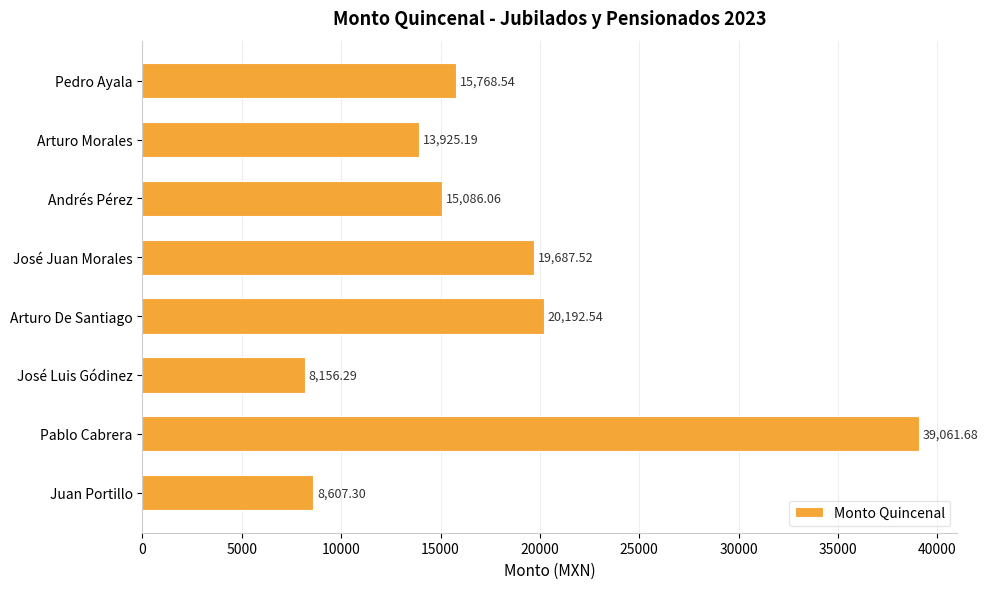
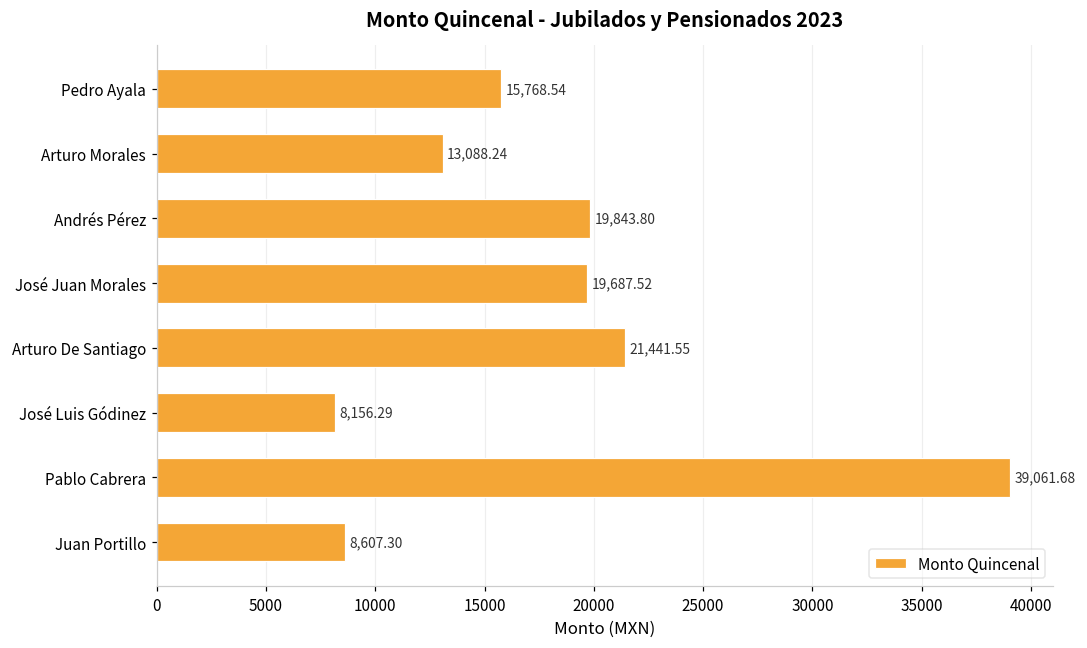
Arturo Morales: 13,925.19 -> 13,088.24
Andrés Pérez: 15,086.06 -> 19,843.80
Arturo De Santiago: 20,192.54 -> 21,441.55
